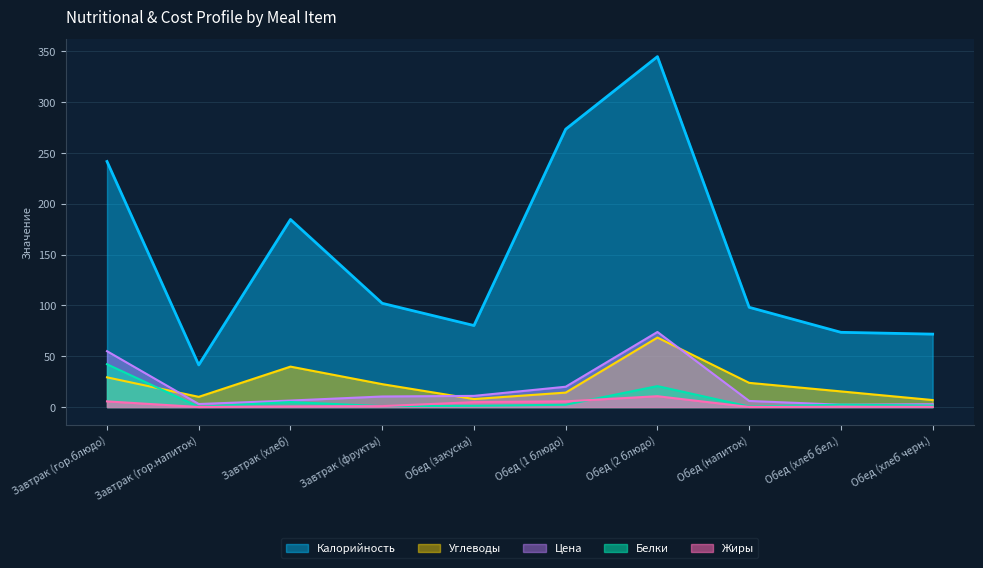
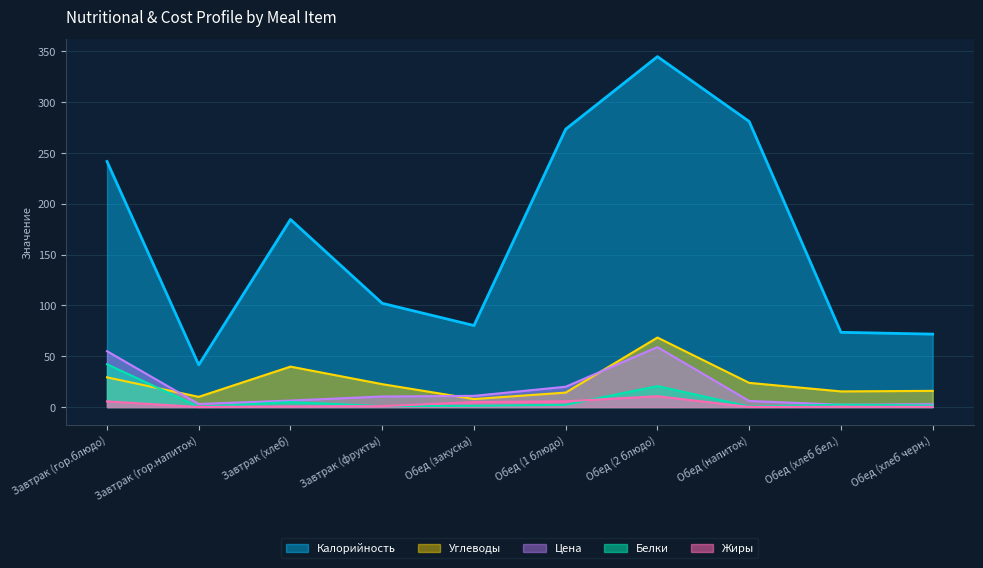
Цена, Обед (2 блюдо): 74 -> 59
Калорийность, Обед (напиток): 98 -> 281
Углеводы, Обед (хлеб черн.): 7 -> 16
